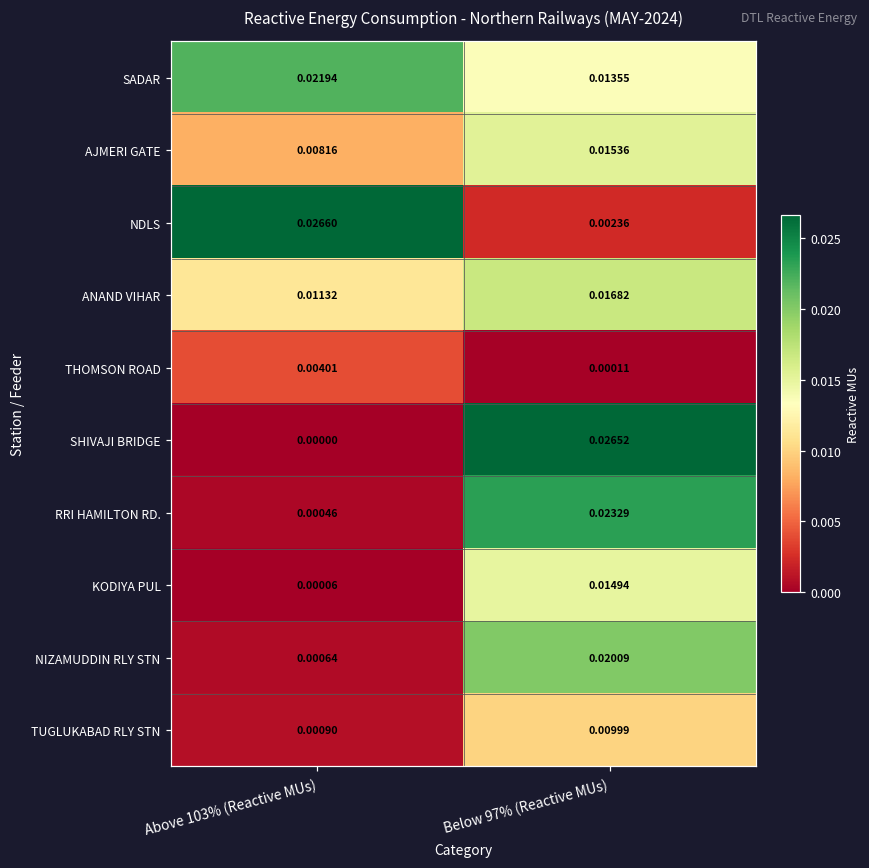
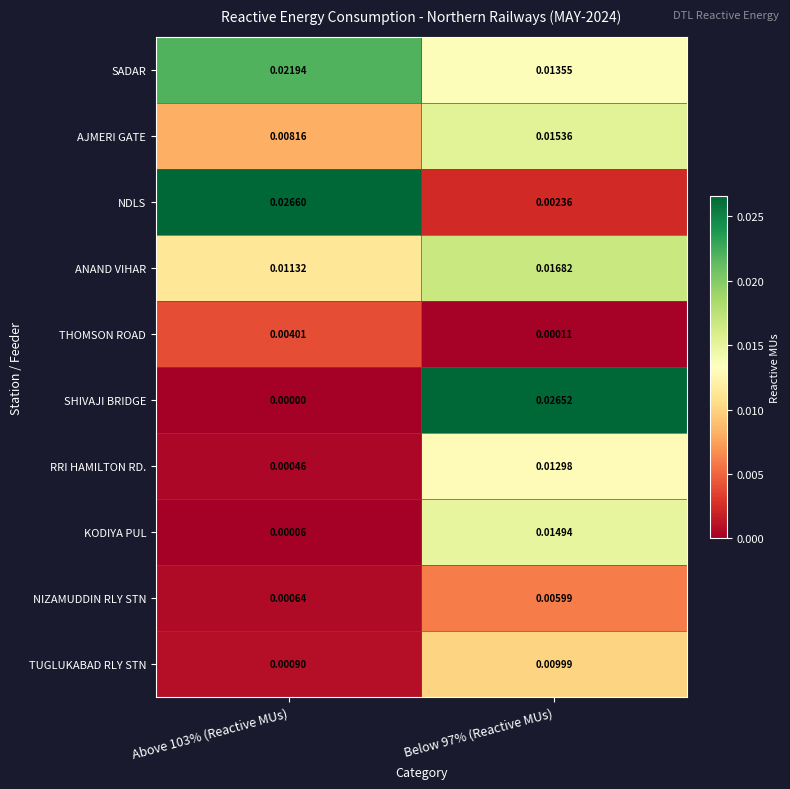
RRI HAMILTON RD., Below 97% (Reactive MUs): 0.02329 -> 0.01298
NIZAMUDDIN RLY STN, Below 97% (Reactive MUs): 0.02009 -> 0.00599
